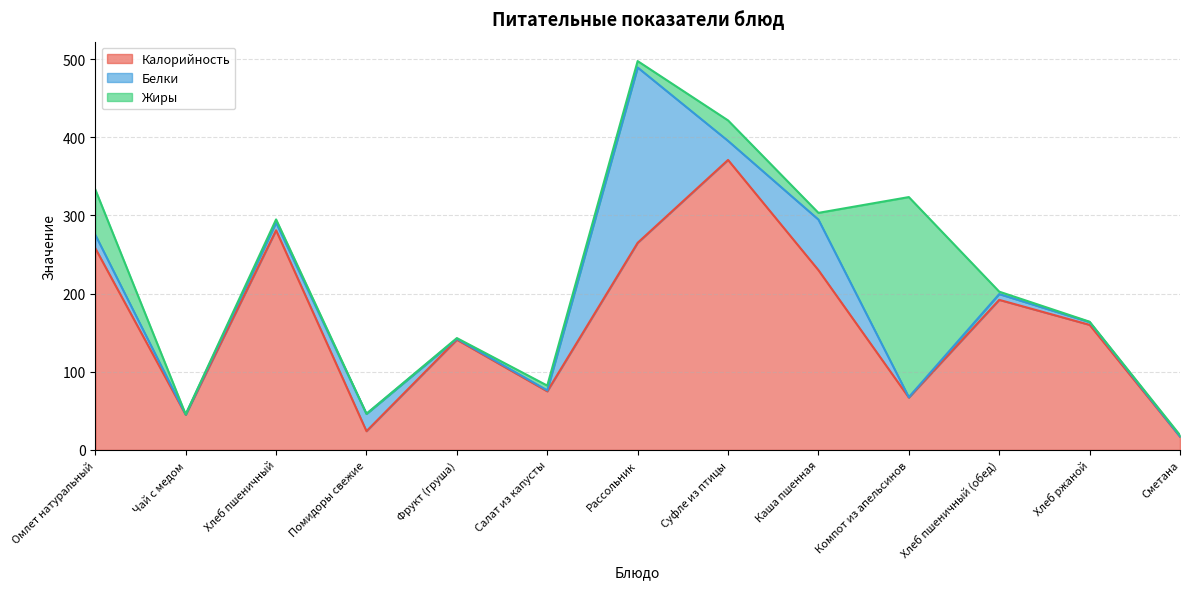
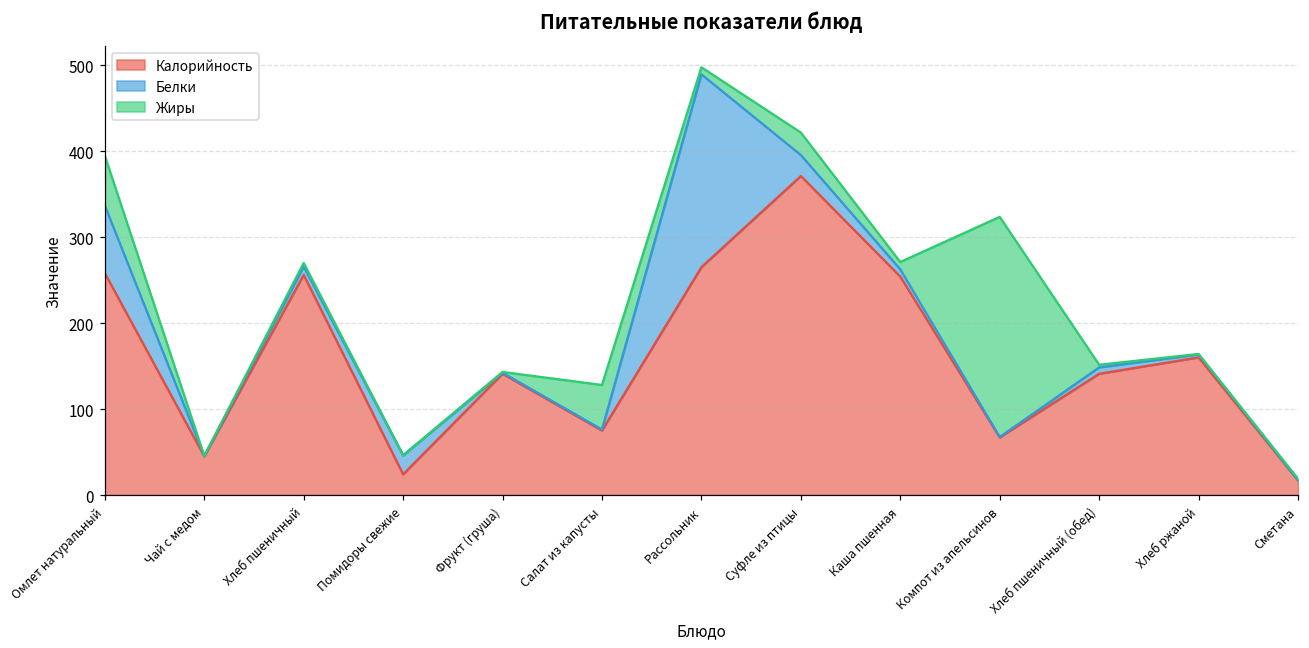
Белки, Омлет натуральный: 20 -> 80
Калорийность, Хлеб пшеничный: 280 -> 260
Жиры, Салат из капусты: 10 -> 50
Калорийность, Каша пшенная: 230 -> 250
Белки, Каша пшенная: 60 -> 10
Калорийность, Хлеб пшеничный (обед): 190 -> 140
